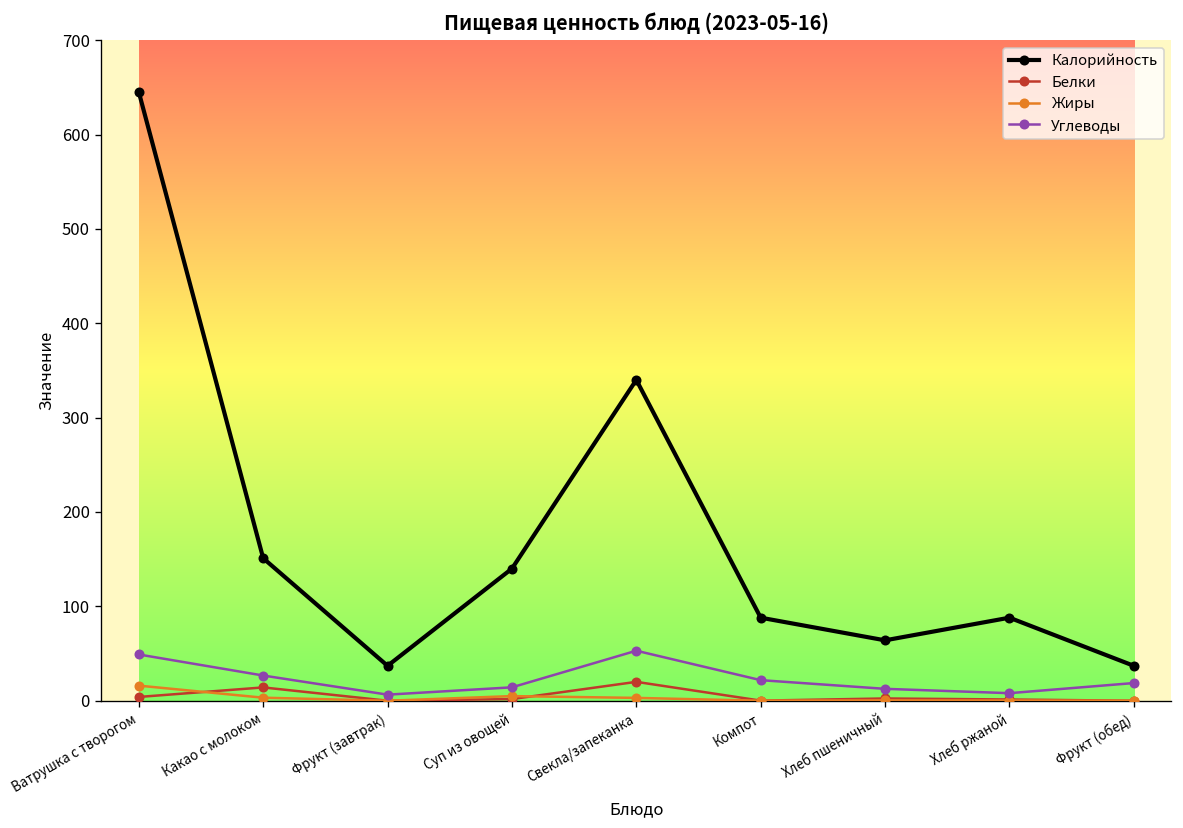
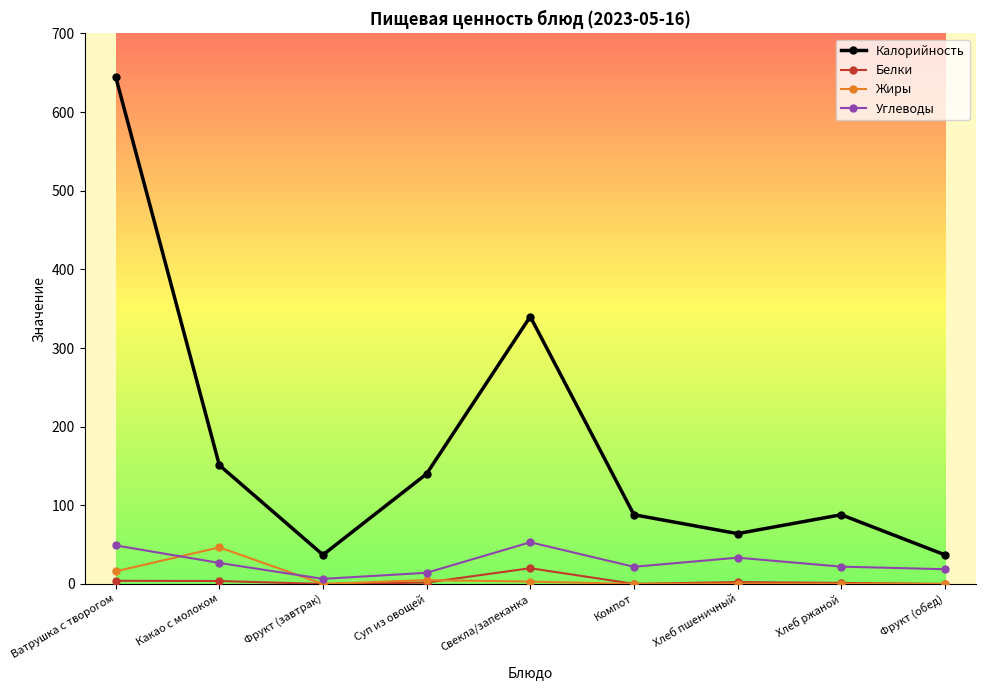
Белки, Какао с молоком: 10 -> 0
Жиры, Какао с молоком: 0 -> 50
Углеводы, Хлеб пшеничный: 10 -> 30
Углеводы, Хлеб ржаной: 10 -> 20
